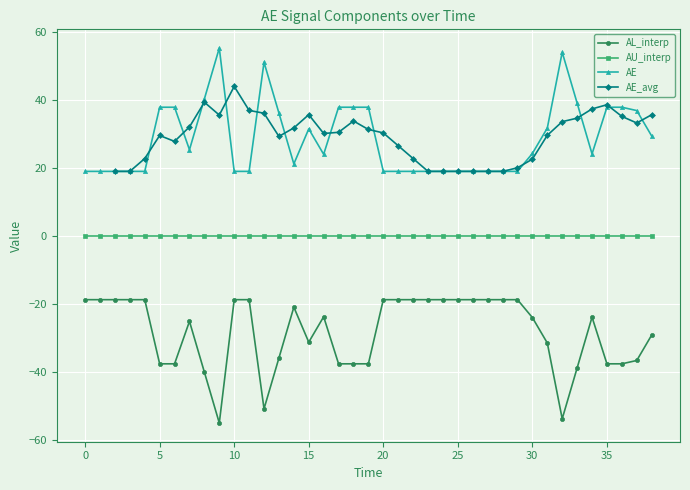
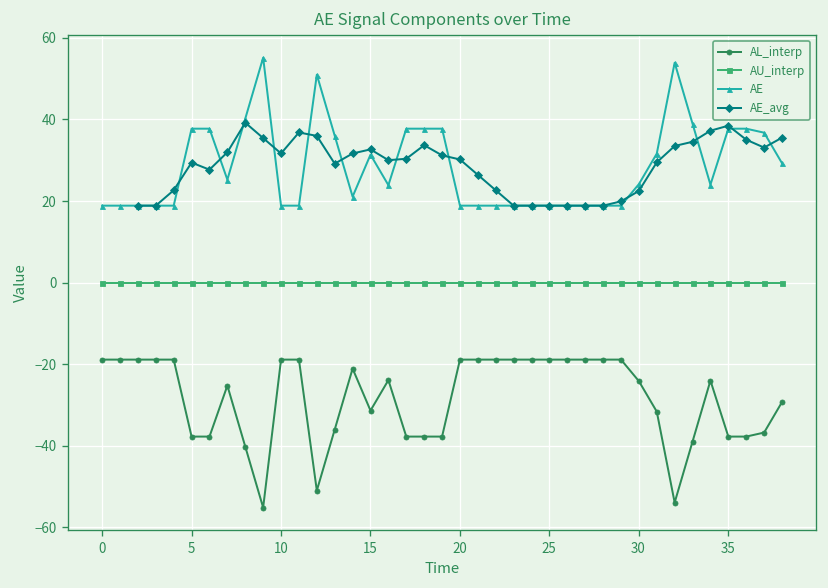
AE_avg, 10: 44 -> 32
AE_avg, 15: 36 -> 33
